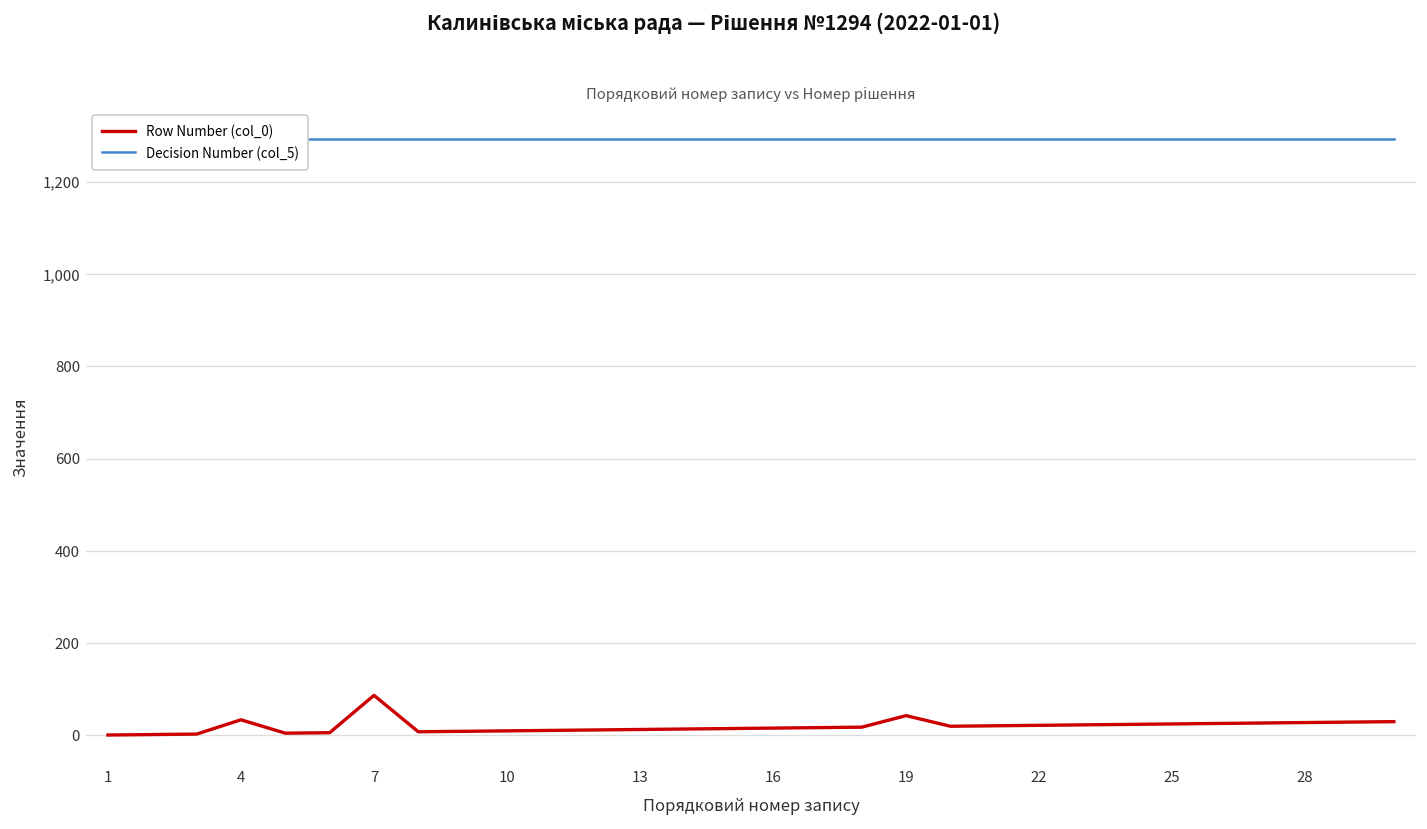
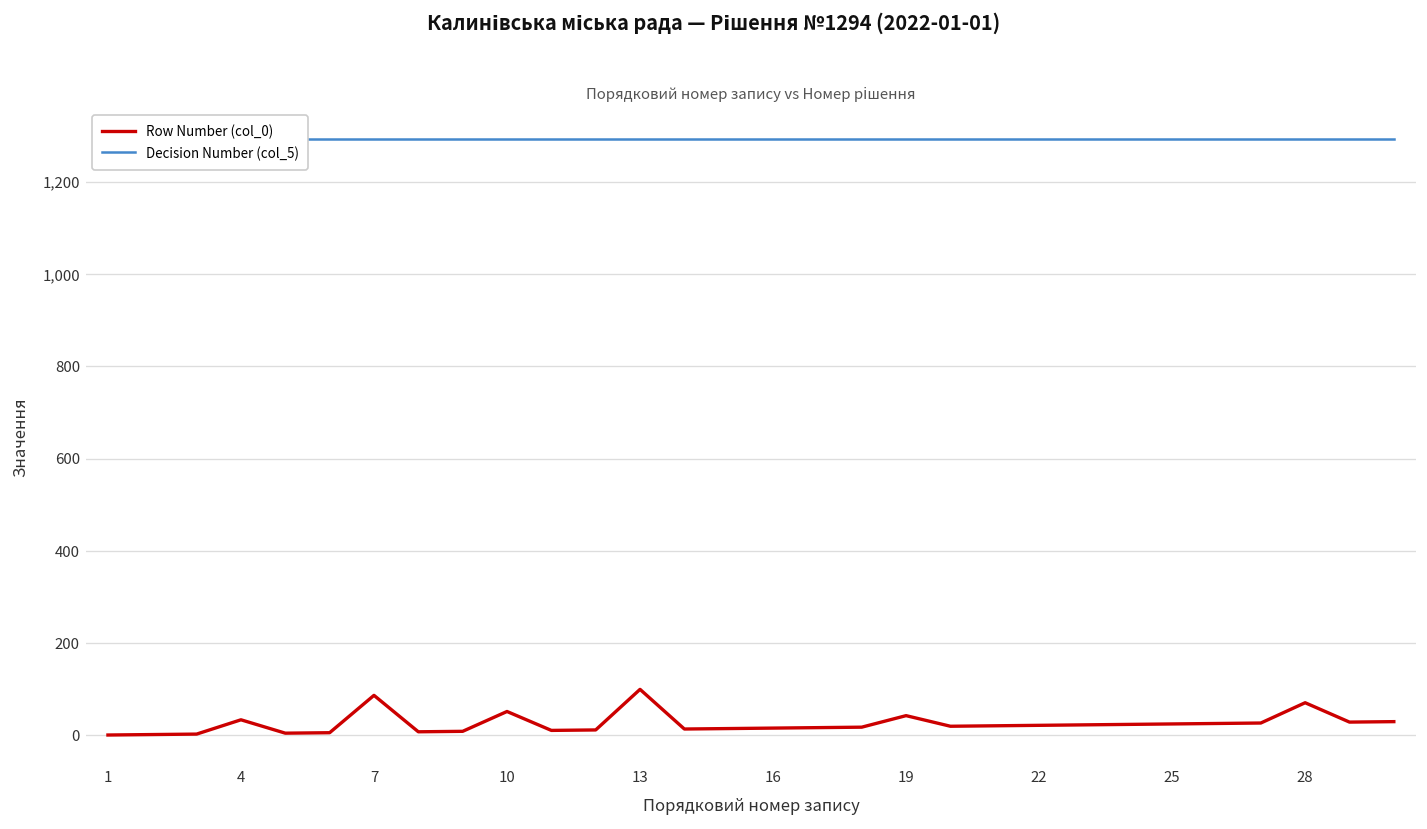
Row Number (col_0), 10: 10 -> 50
Row Number (col_0), 13: 10 -> 100
Row Number (col_0), 28: 30 -> 70
